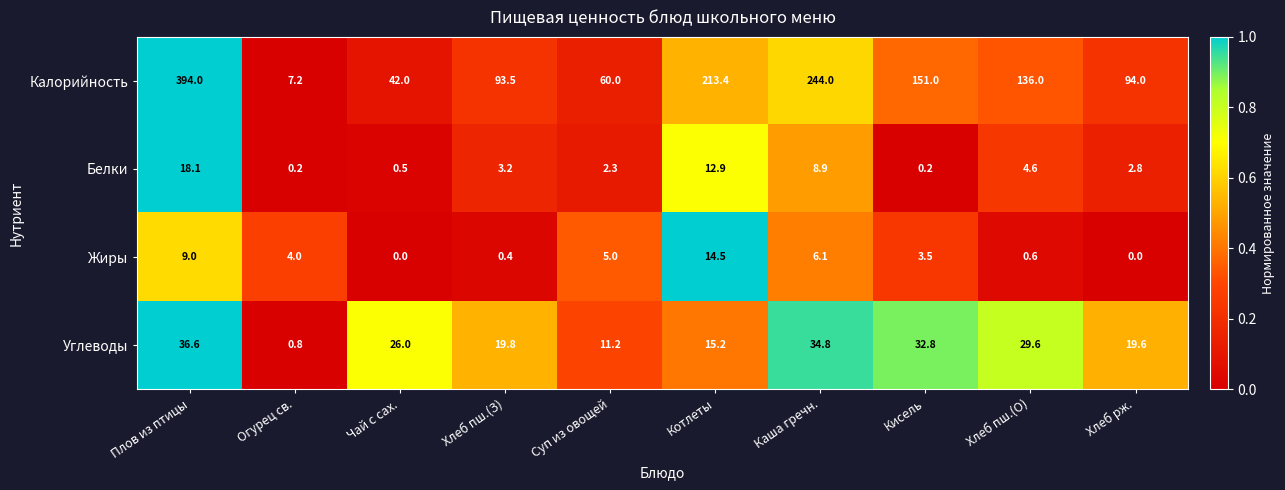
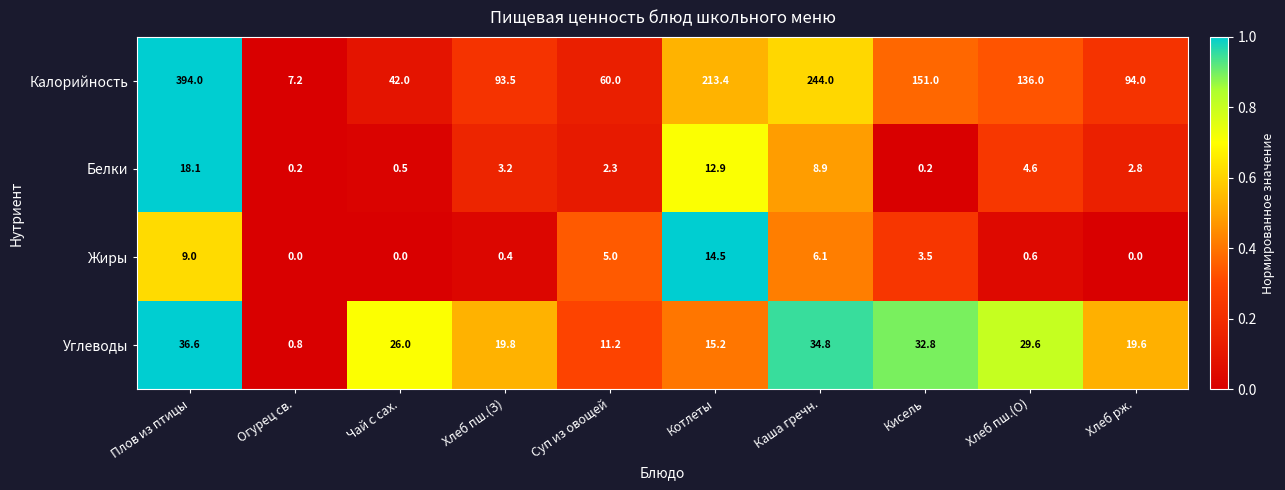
Жиры, Огурец св.: 4.0 -> 0.0
